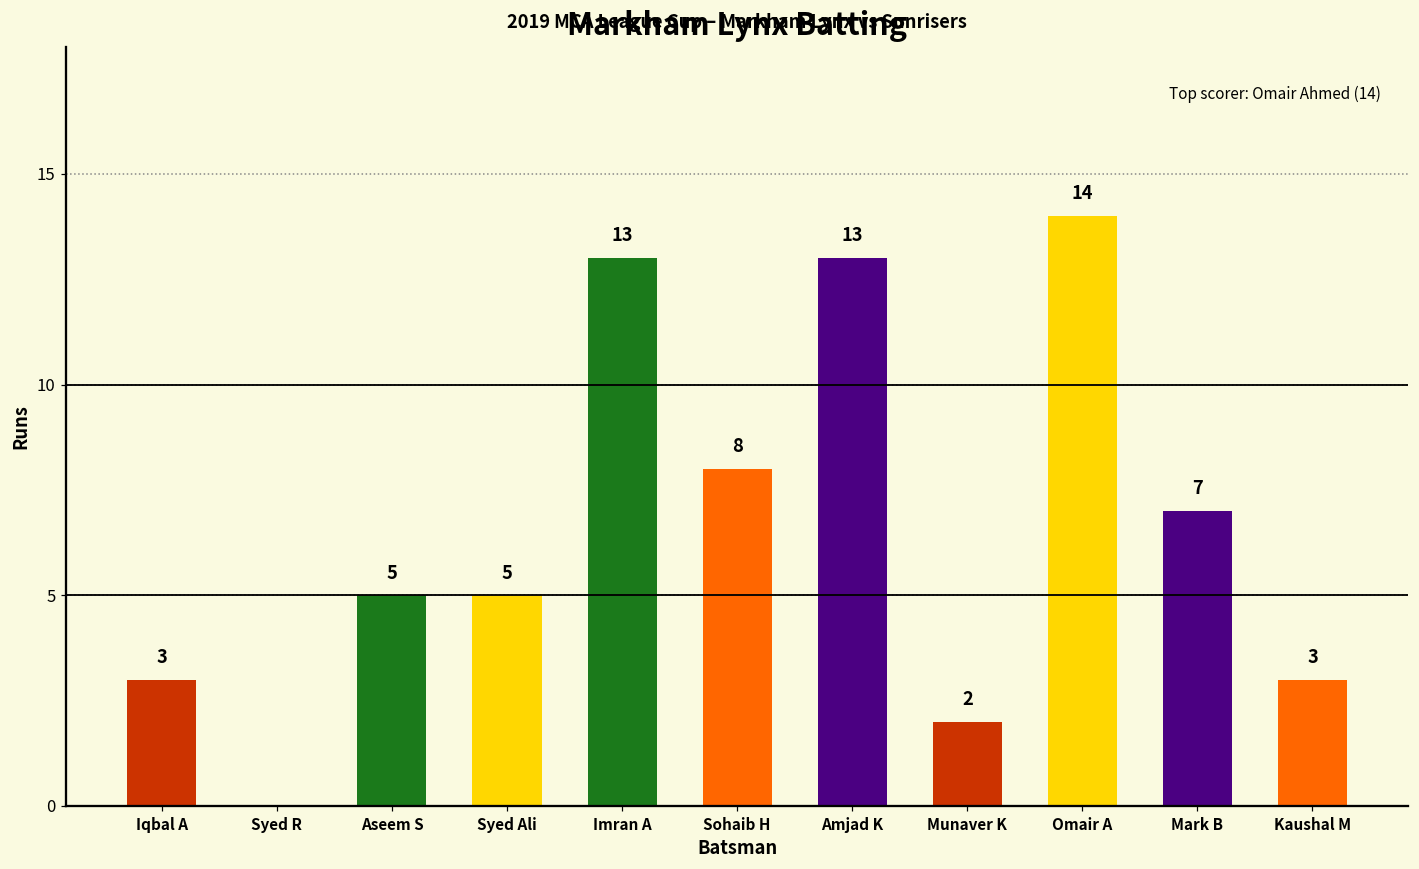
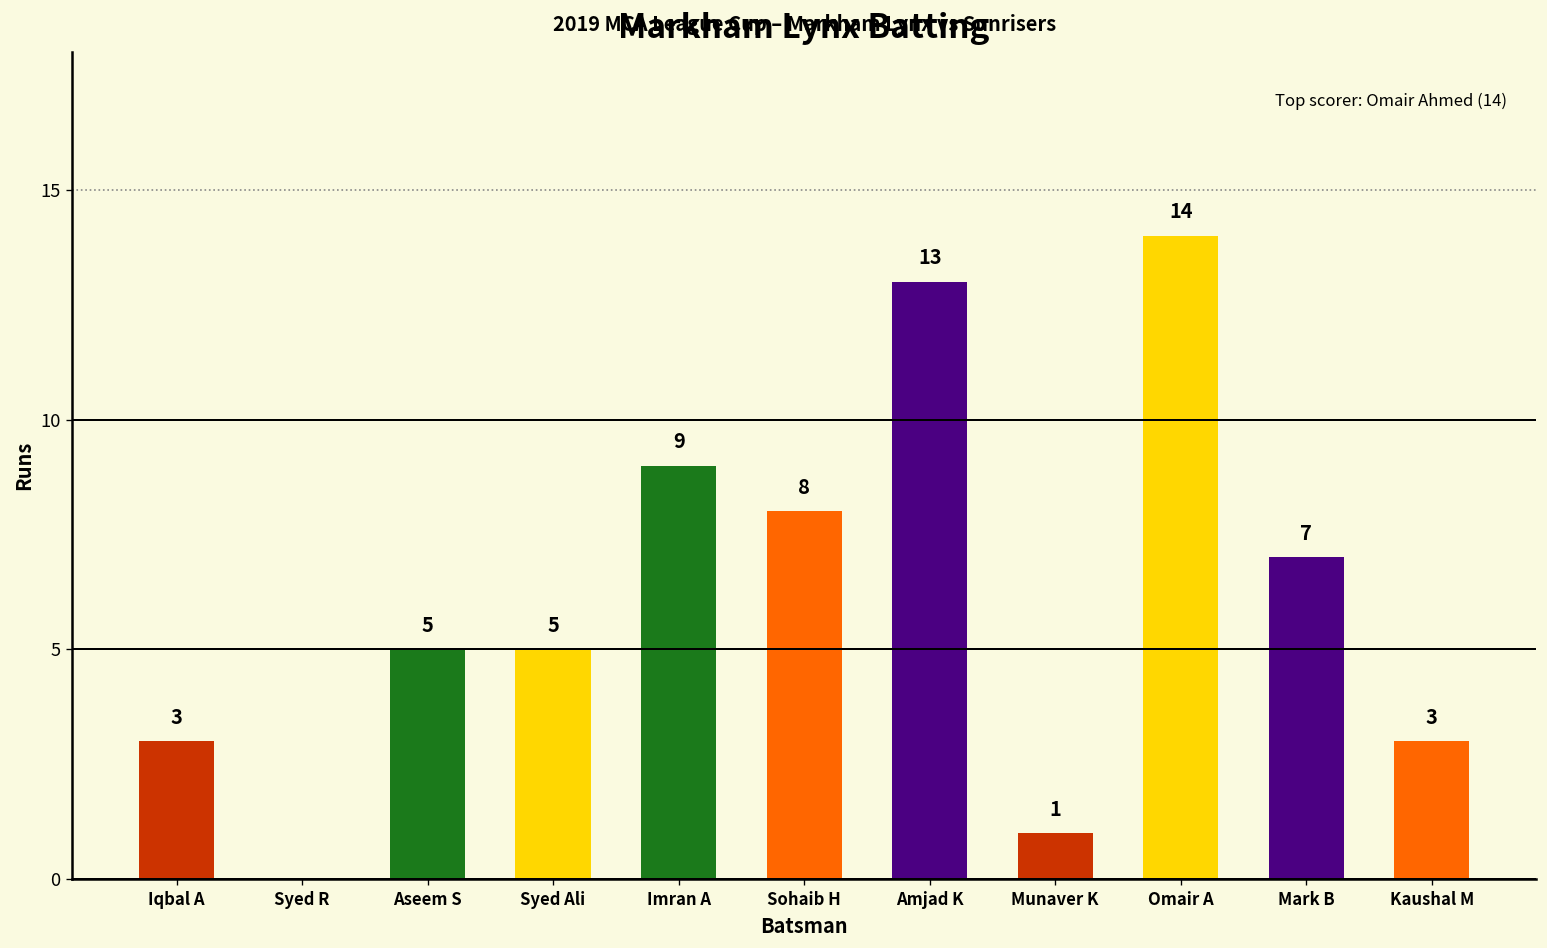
Imran A: 13 -> 9
Munaver K: 2 -> 1
